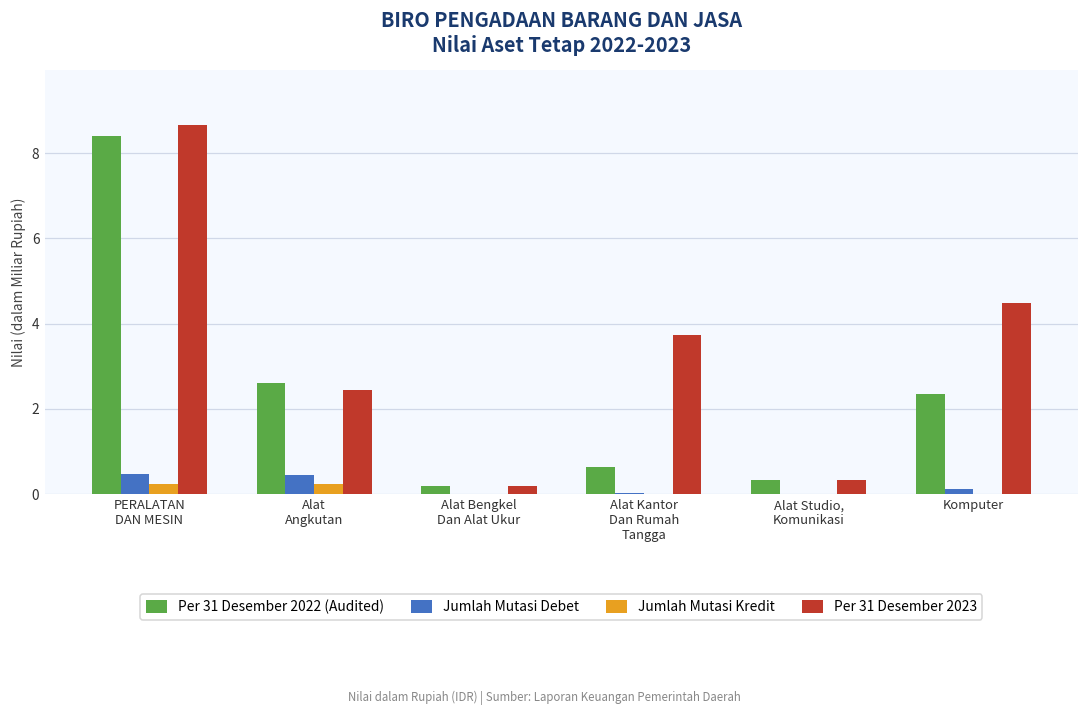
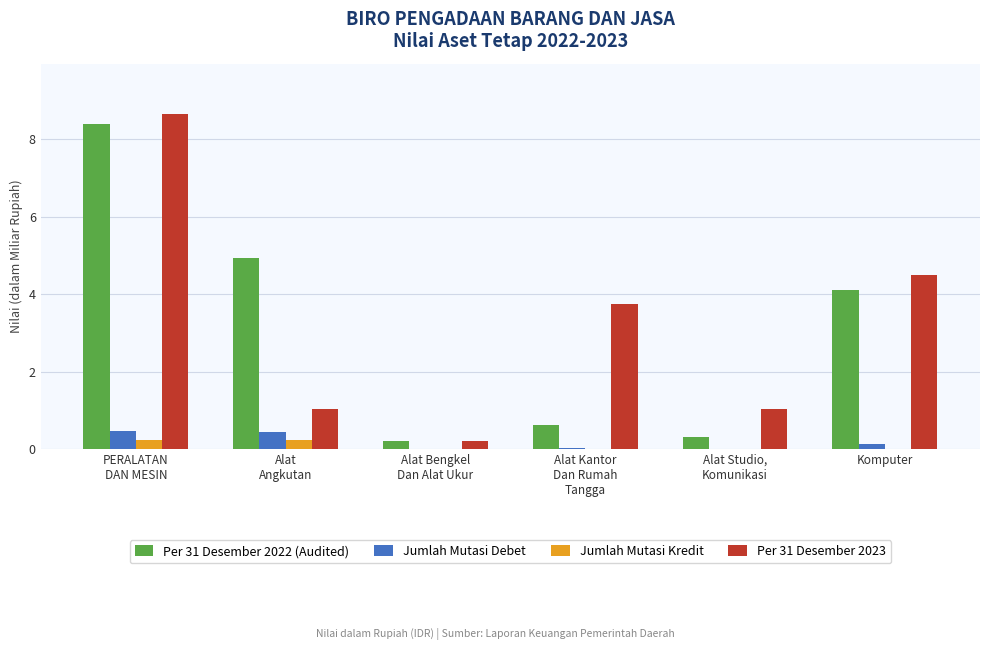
Per 31 Desember 2022 (Audited), Alat Angkutan: 2.6 -> 4.9
Per 31 Desember 2023, Alat Angkutan: 2.4 -> 1.0
Per 31 Desember 2023, Alat Studio, Komunikasi: 0.3 -> 1.0
Per 31 Desember 2022 (Audited), Komputer: 2.4 -> 4.1
